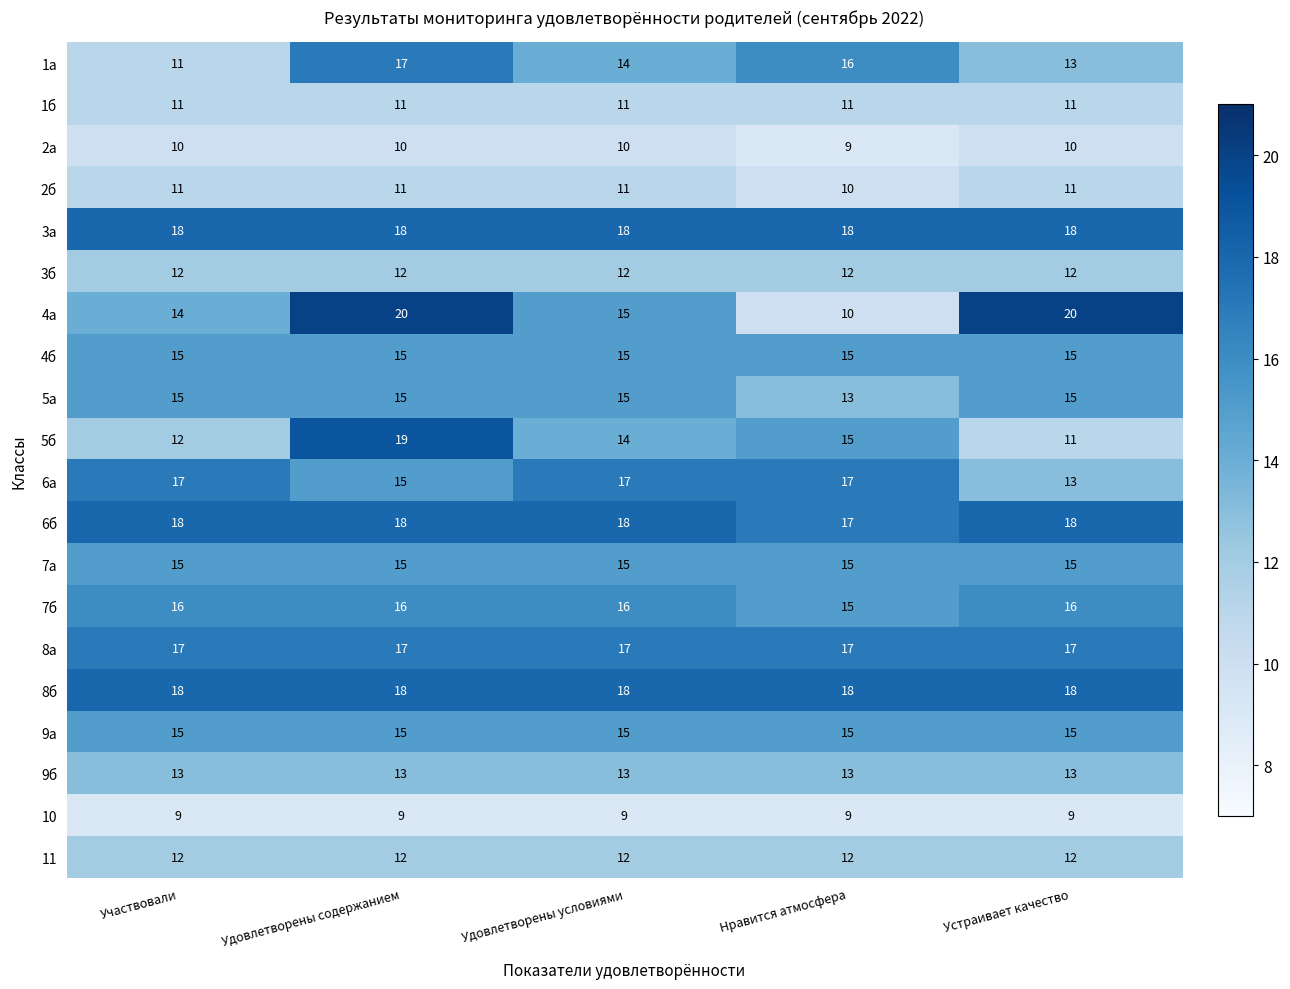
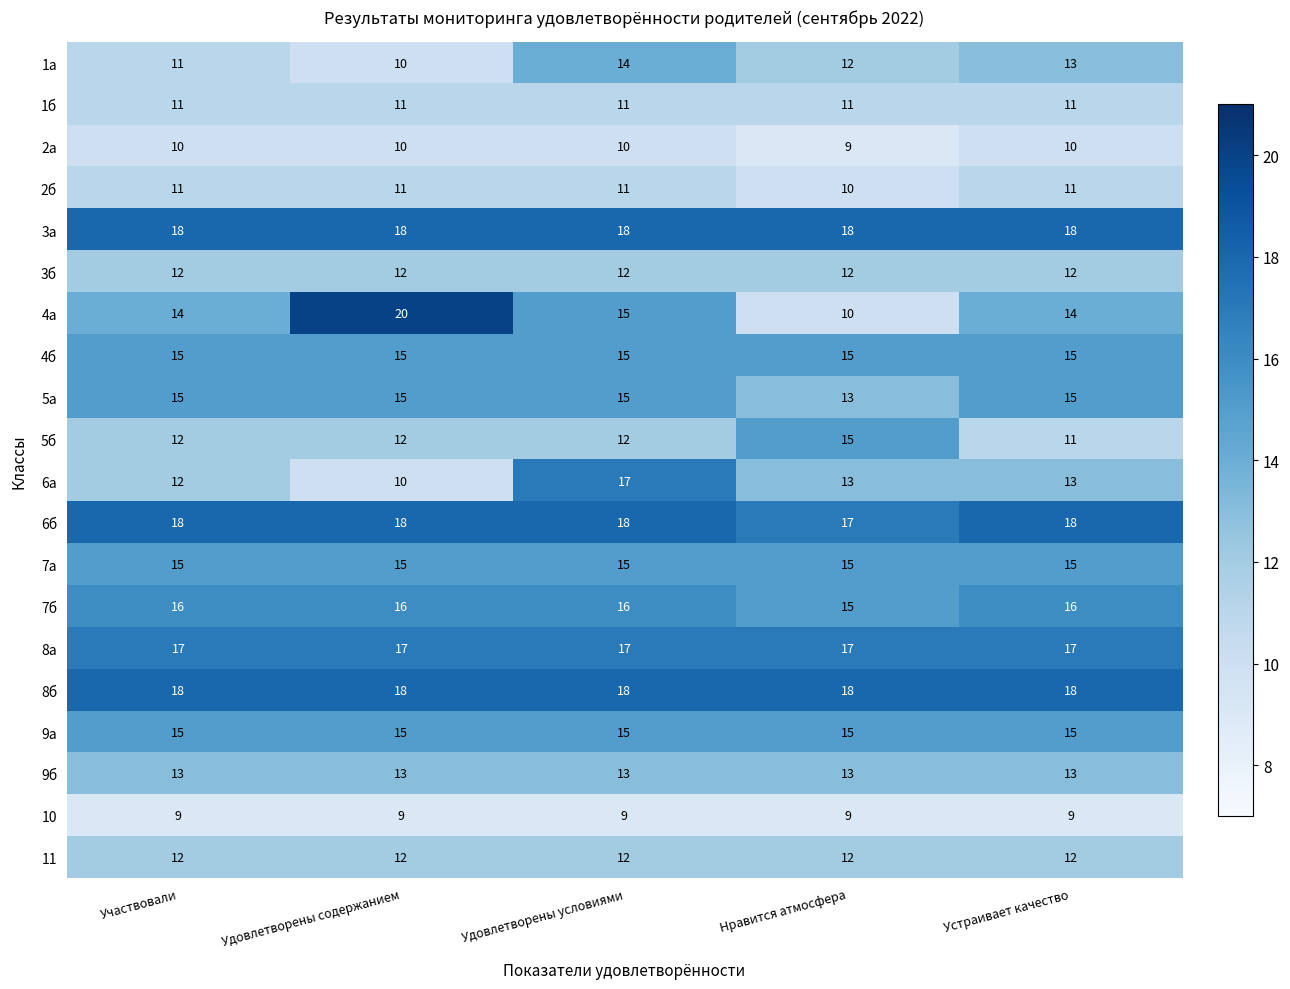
1а, Удовлетворены содержанием: 17 -> 10
1а, Нравится атмосфера: 16 -> 12
4а, Устраивает качество: 20 -> 14
5б, Удовлетворены содержанием: 19 -> 12
5б, Удовлетворены условиями: 14 -> 12
6а, Участвовали: 17 -> 12
6а, Удовлетворены содержанием: 15 -> 10
6а, Нравится атмосфера: 17 -> 13
